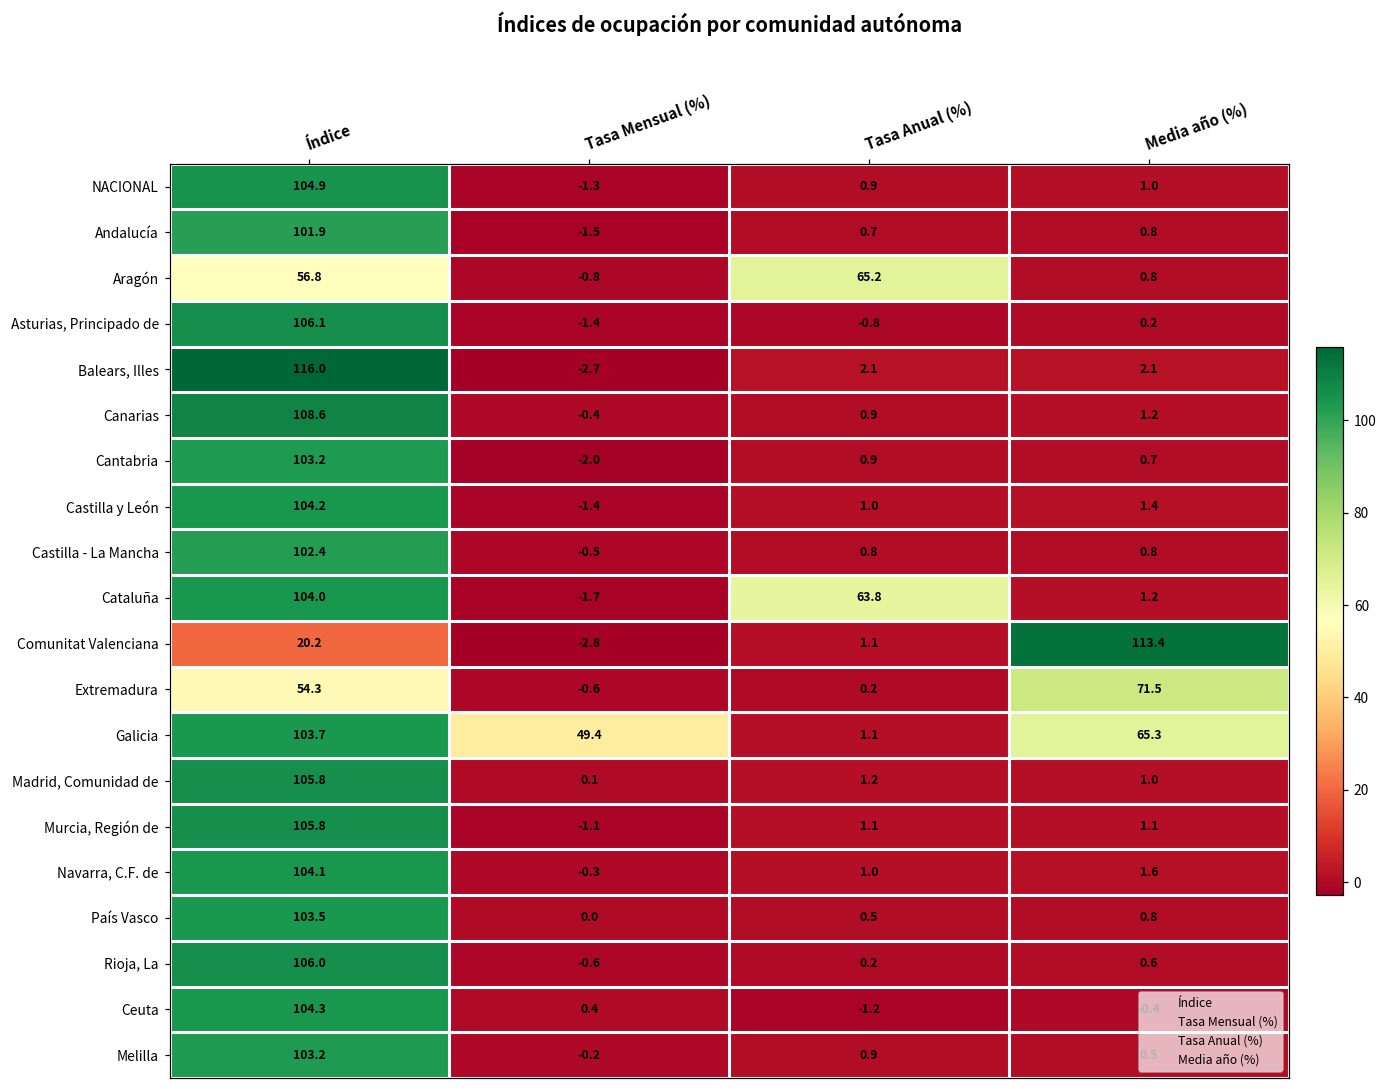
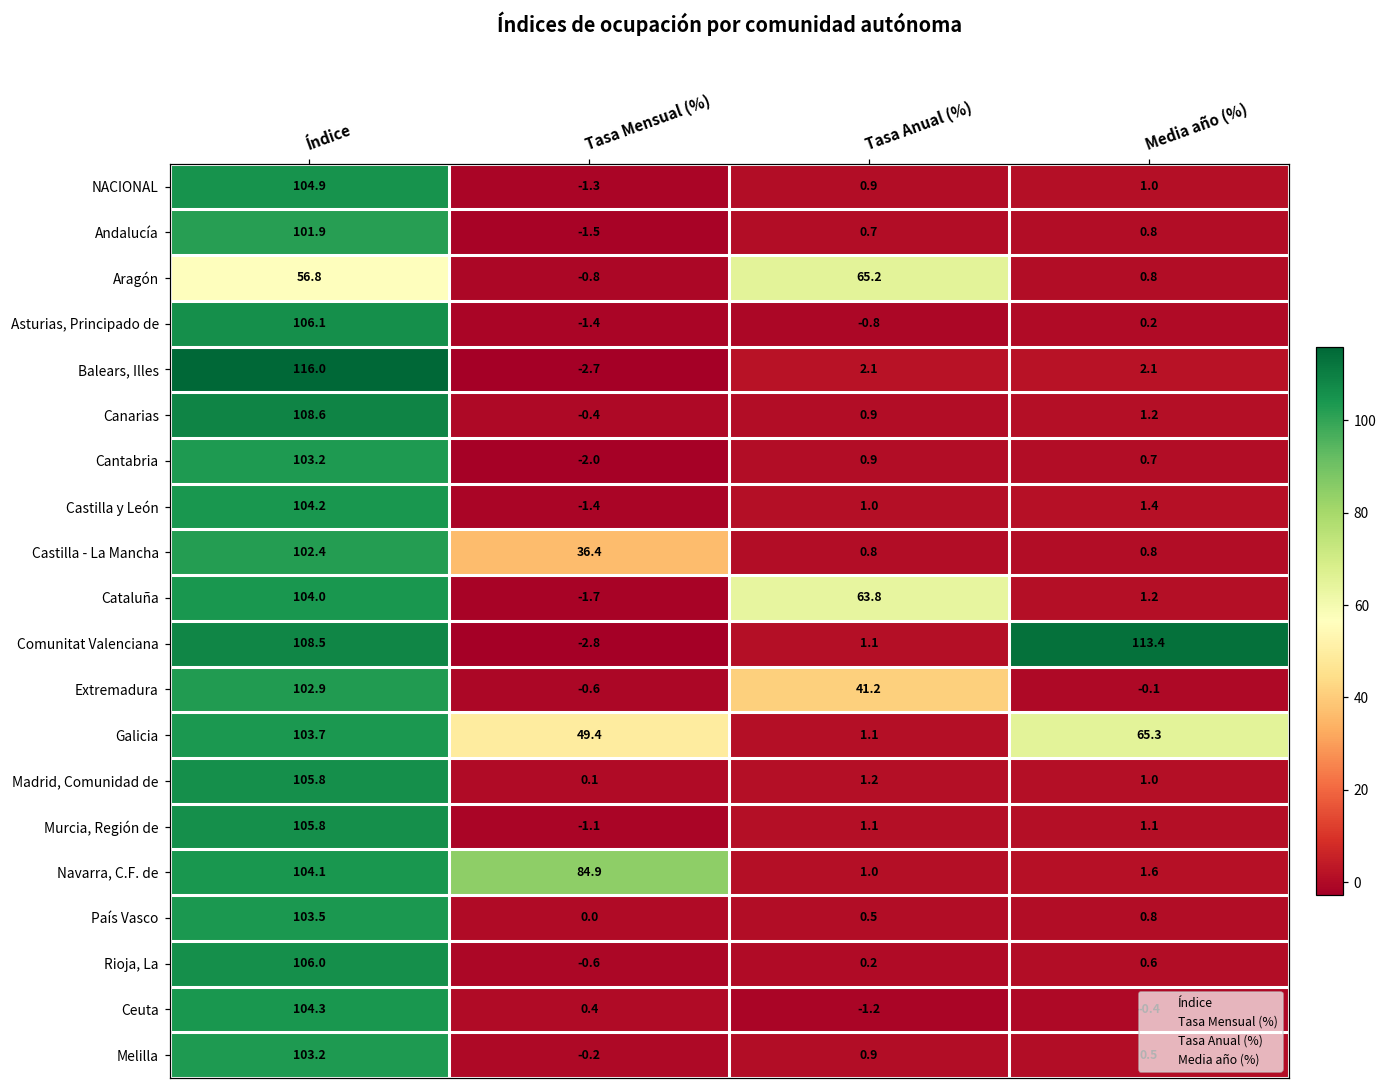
Castilla - La Mancha, Tasa Mensual (%): -0.5 -> 36.4
Comunitat Valenciana, Índice: 20.2 -> 108.5
Extremadura, Índice: 54.3 -> 102.9
Extremadura, Tasa Anual (%): 0.2 -> 41.2
Extremadura, Media año (%): 71.5 -> -0.1
Navarra, C.F. de, Tasa Mensual (%): -0.3 -> 84.9
